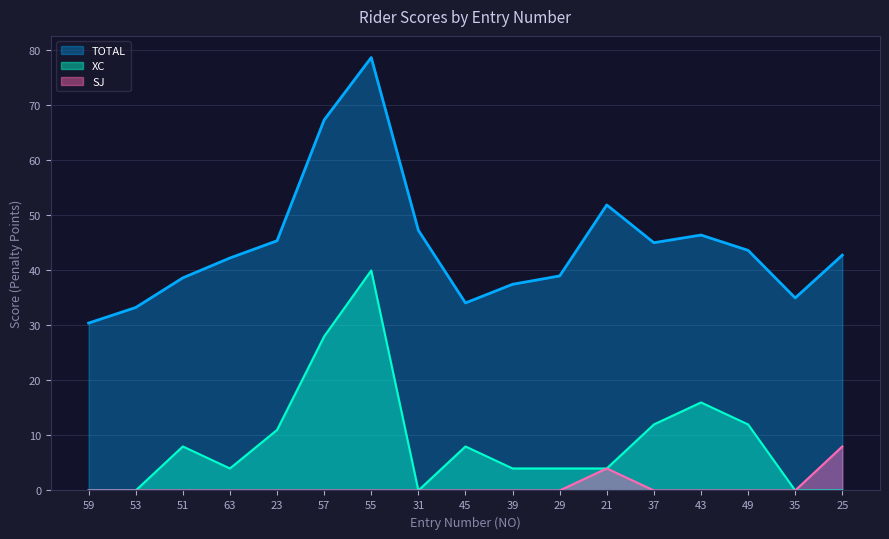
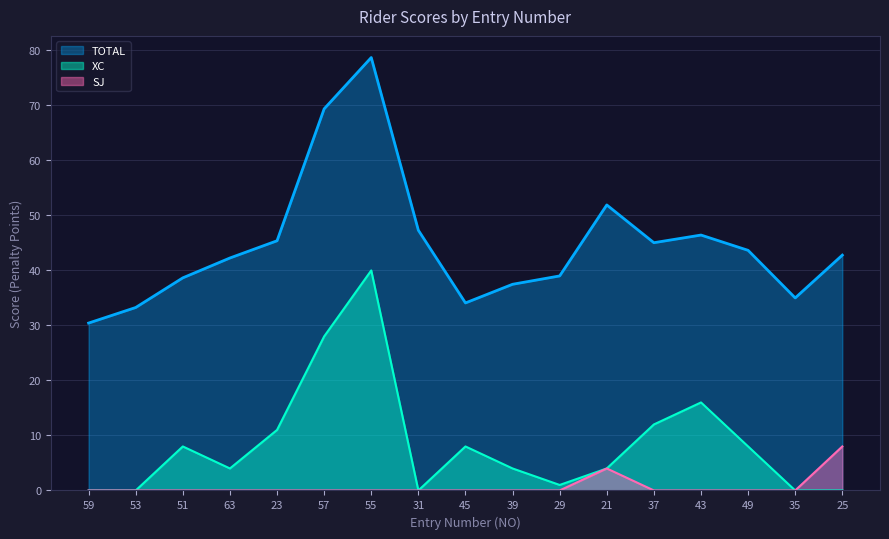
TOTAL, 57: 67 -> 69
XC, 29: 4 -> 1
XC, 49: 12 -> 8
